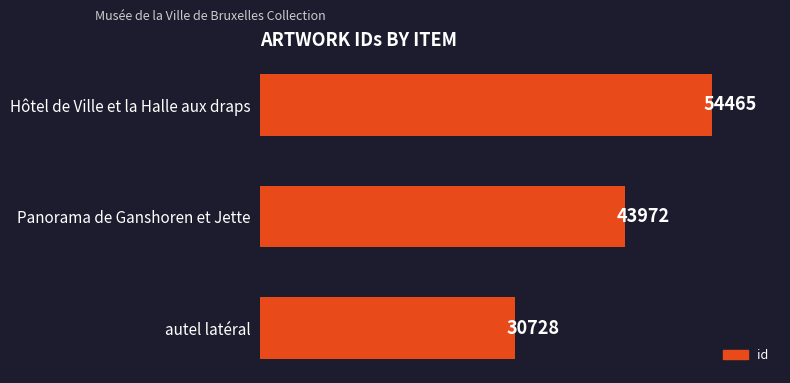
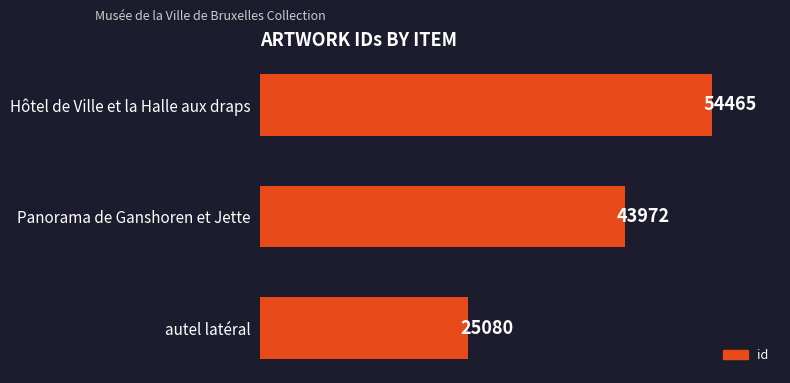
autel latéral: 30728 -> 25080
